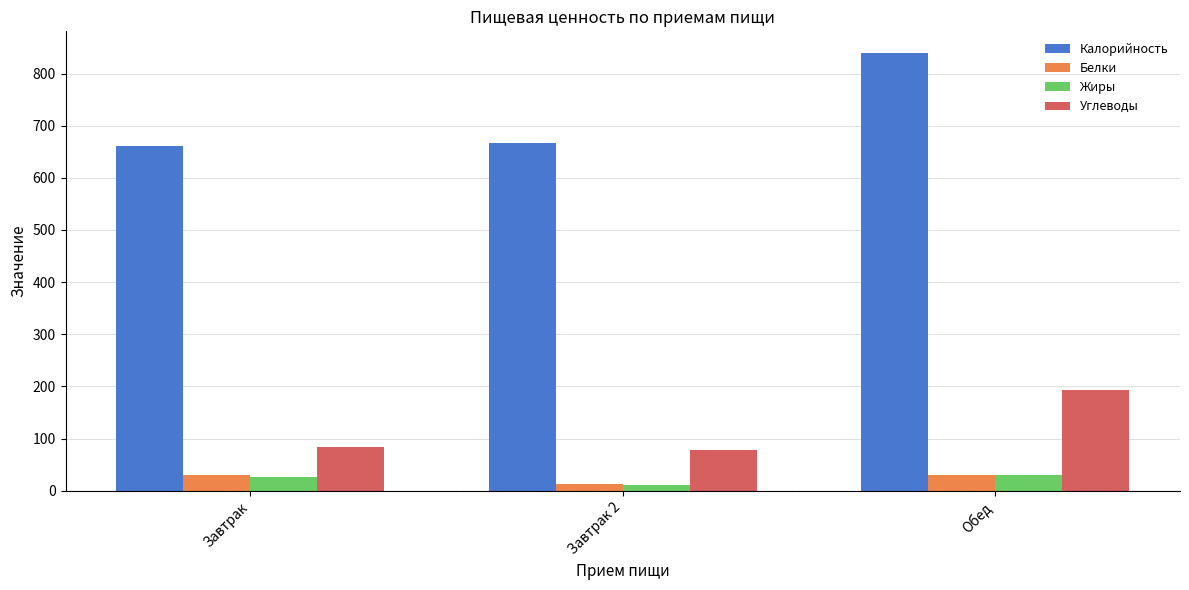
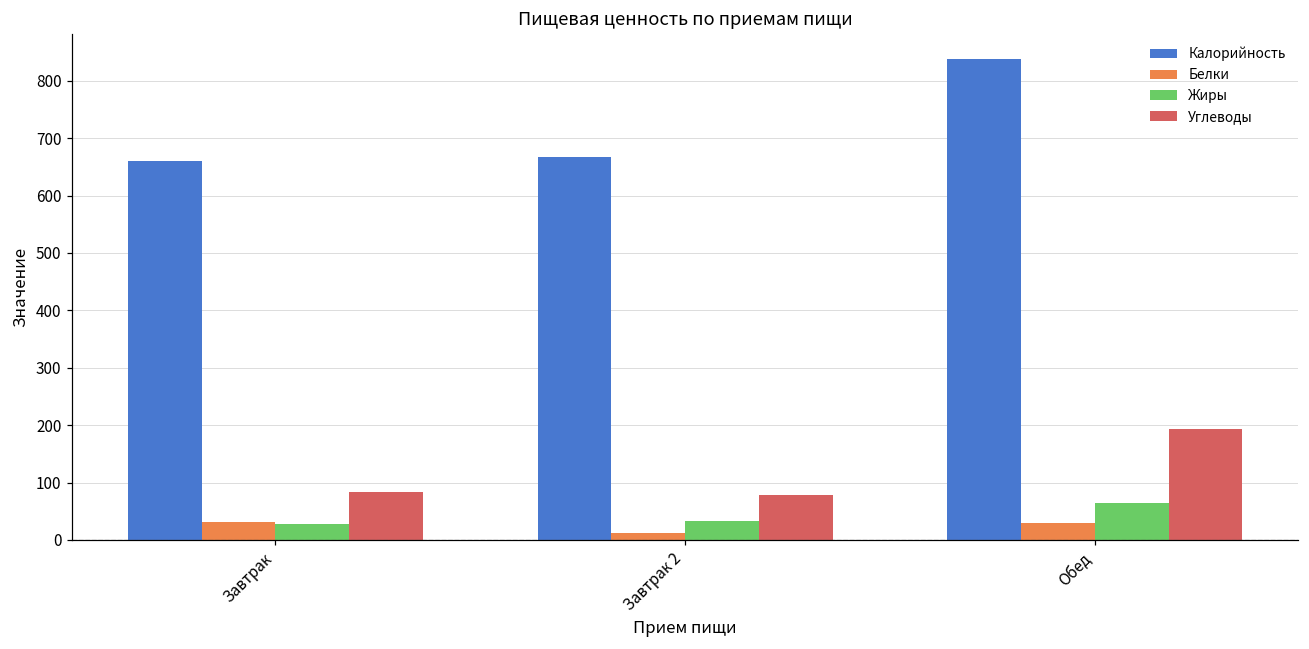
Жиры, Завтрак 2: 10 -> 30
Жиры, Обед: 30 -> 60
